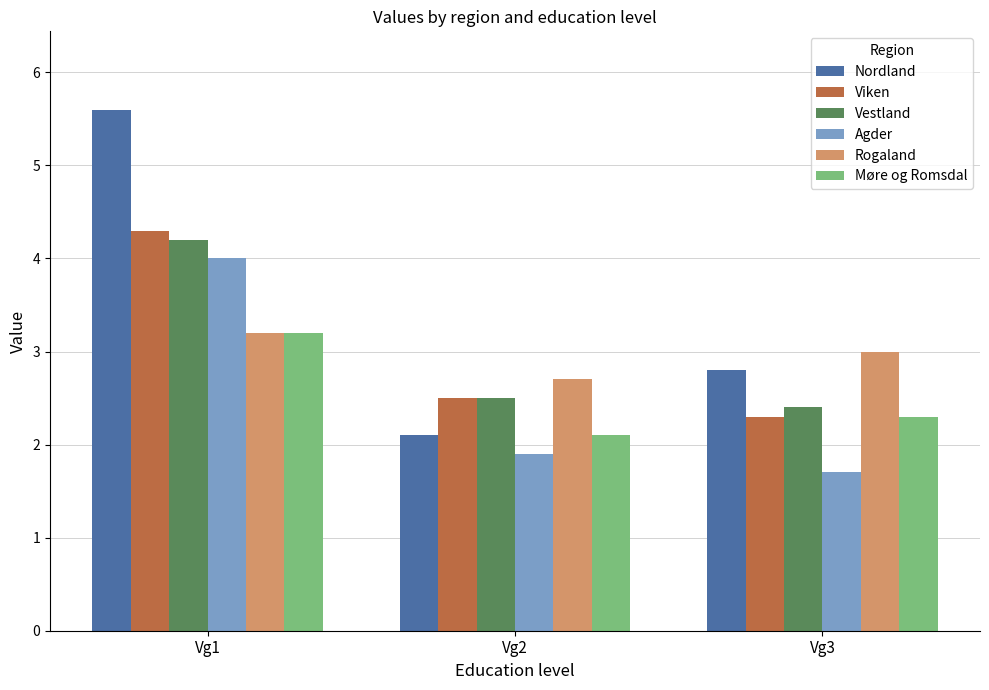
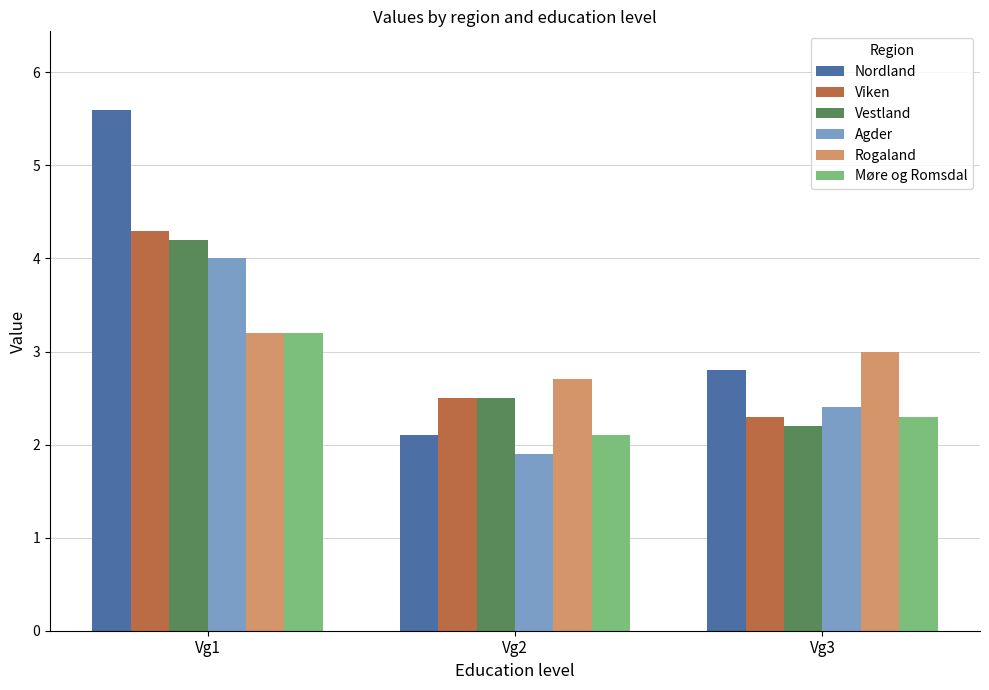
Vestland, Vg3: 2.4 -> 2.2
Agder, Vg3: 1.7 -> 2.4
